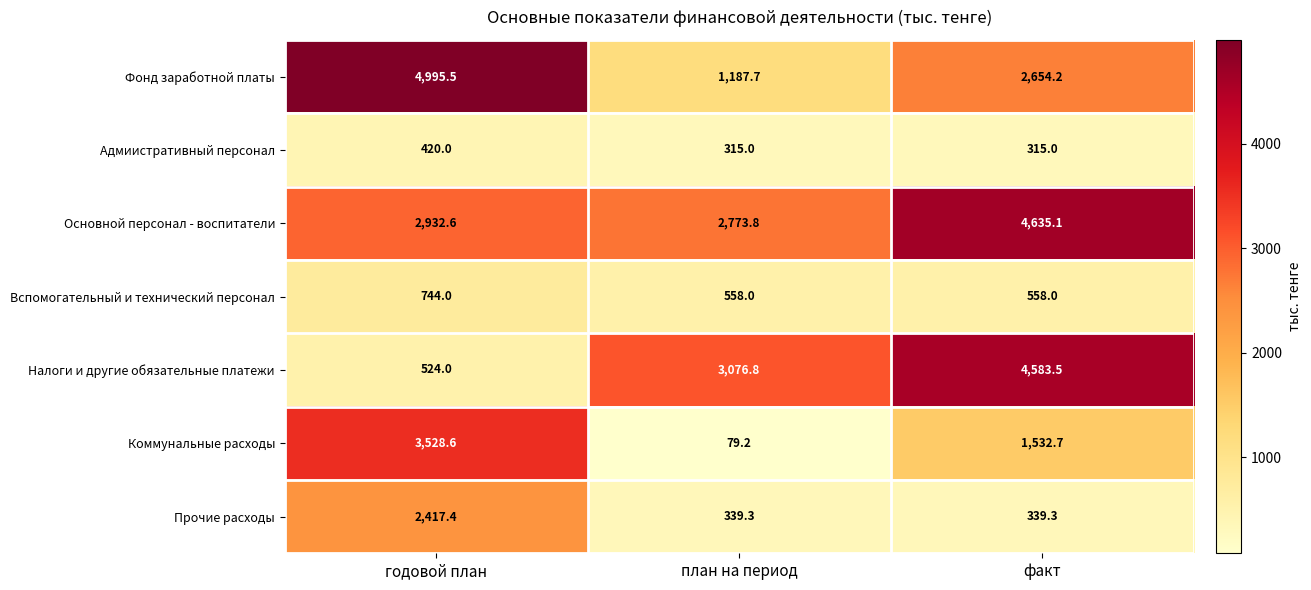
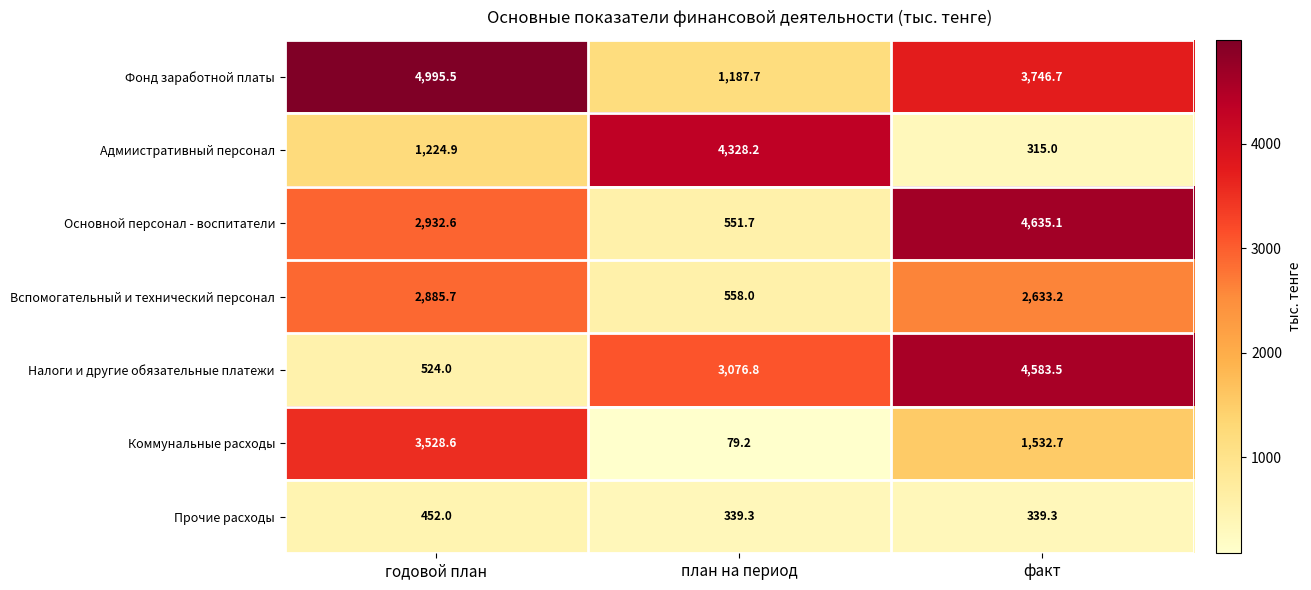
Фонд заработной платы, факт: 2,654.2 -> 3,746.7
Адмиистративный персонал, годовой план: 420.0 -> 1,224.9
Адмиистративный персонал, план на период: 315.0 -> 4,328.2
Основной персонал - воспитатели, план на период: 2,773.8 -> 551.7
Вспомогательный и технический персонал, годовой план: 744.0 -> 2,885.7
Вспомогательный и технический персонал, факт: 558.0 -> 2,633.2
Прочие расходы, годовой план: 2,417.4 -> 452.0
